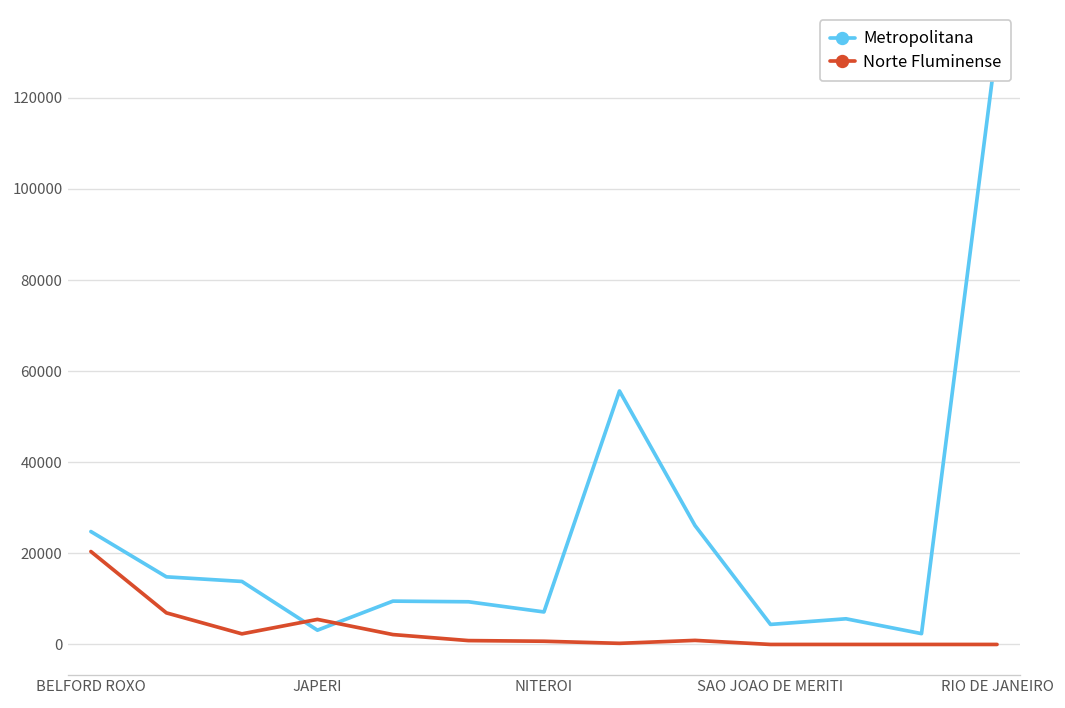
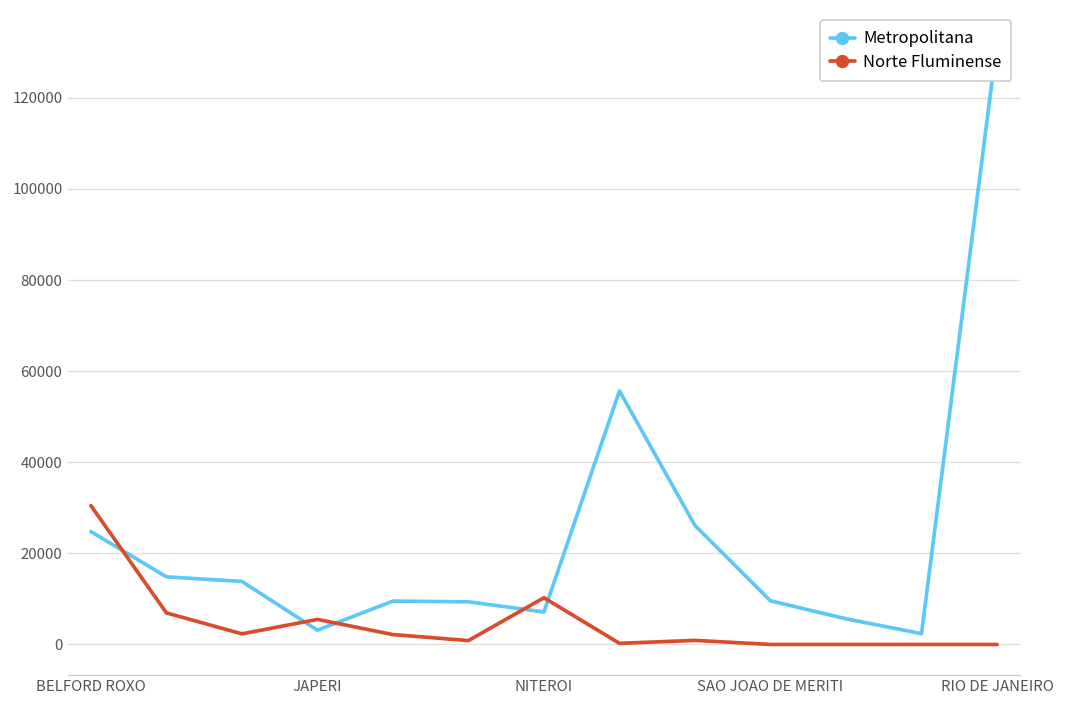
Norte Fluminense, BELFORD ROXO: 20000 -> 30000
Norte Fluminense, NITEROI: 1000 -> 10000
Metropolitana, SAO JOAO DE MERITI: 4000 -> 10000
